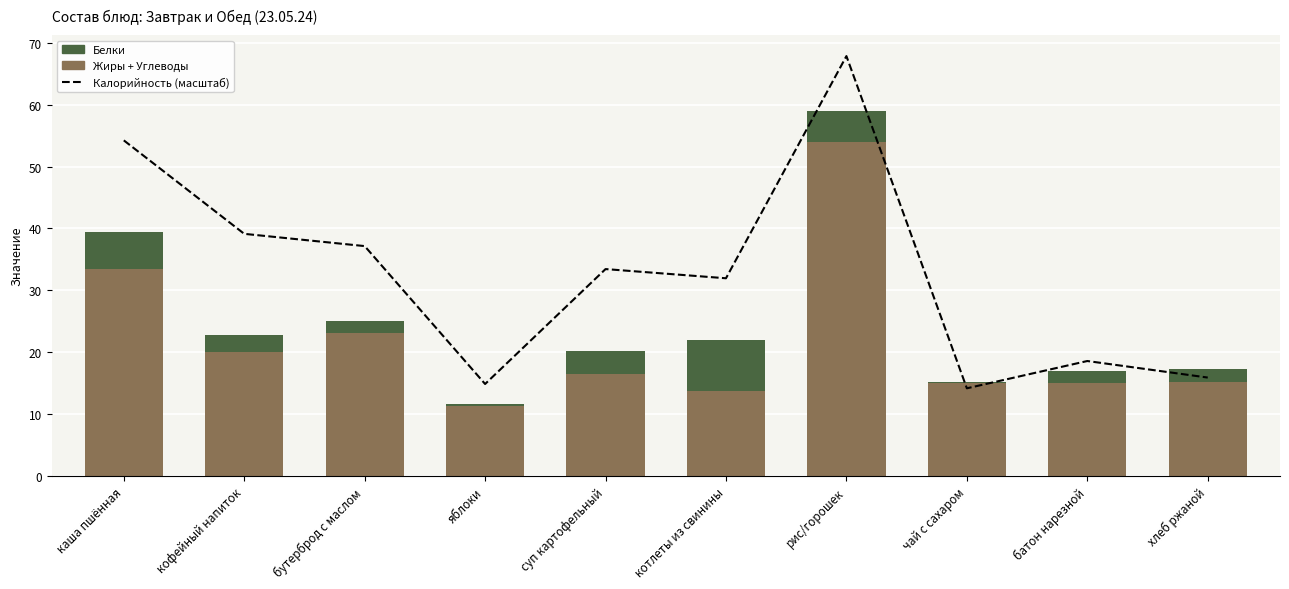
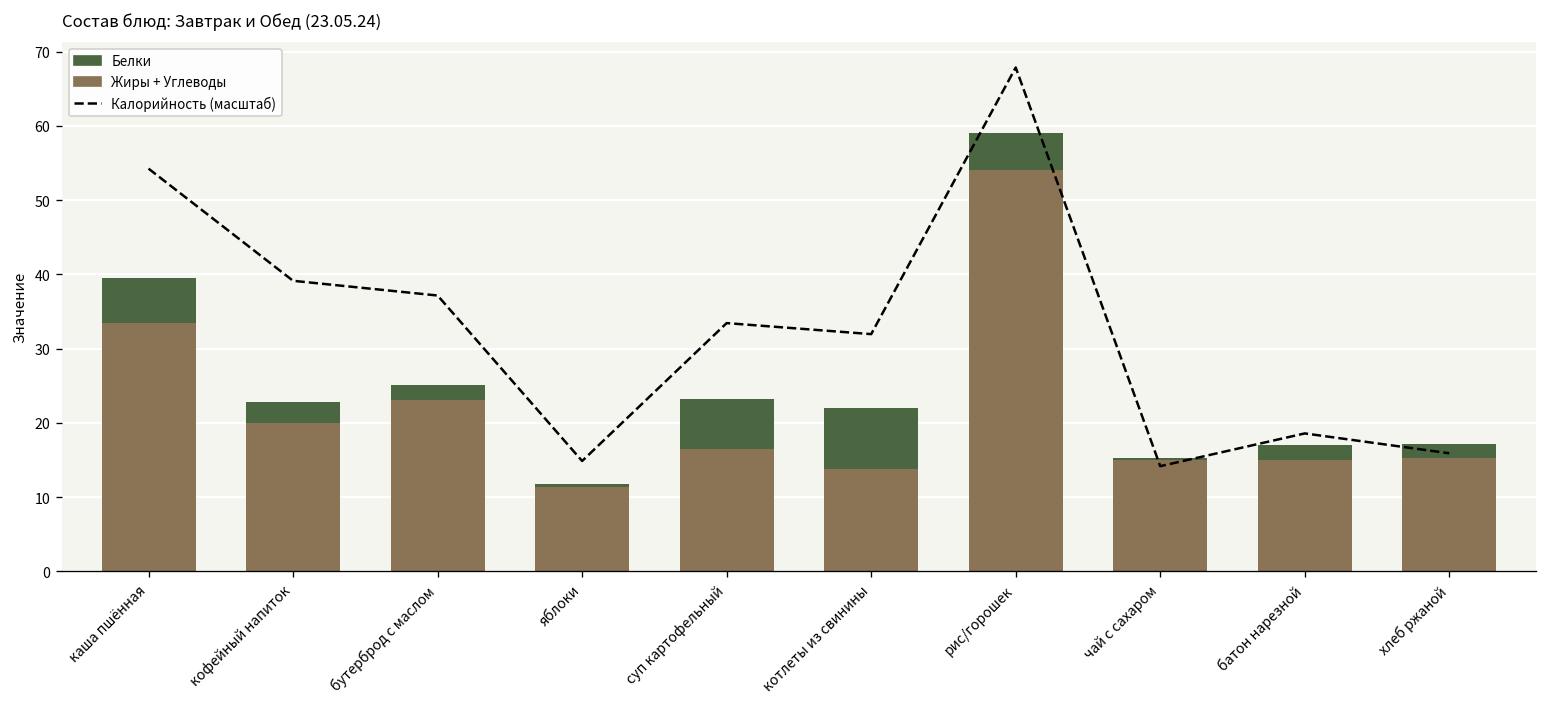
Белки, суп картофельный: 4 -> 7
